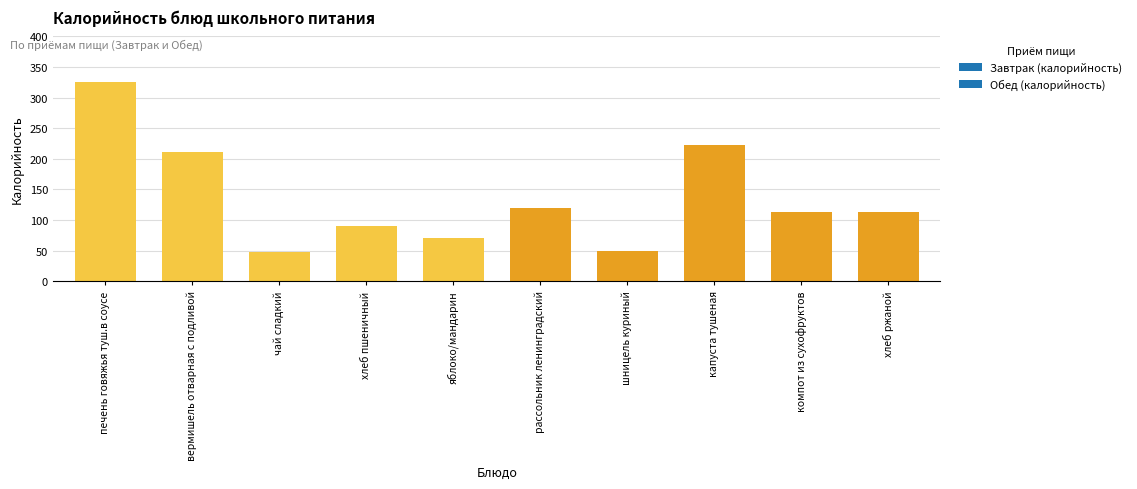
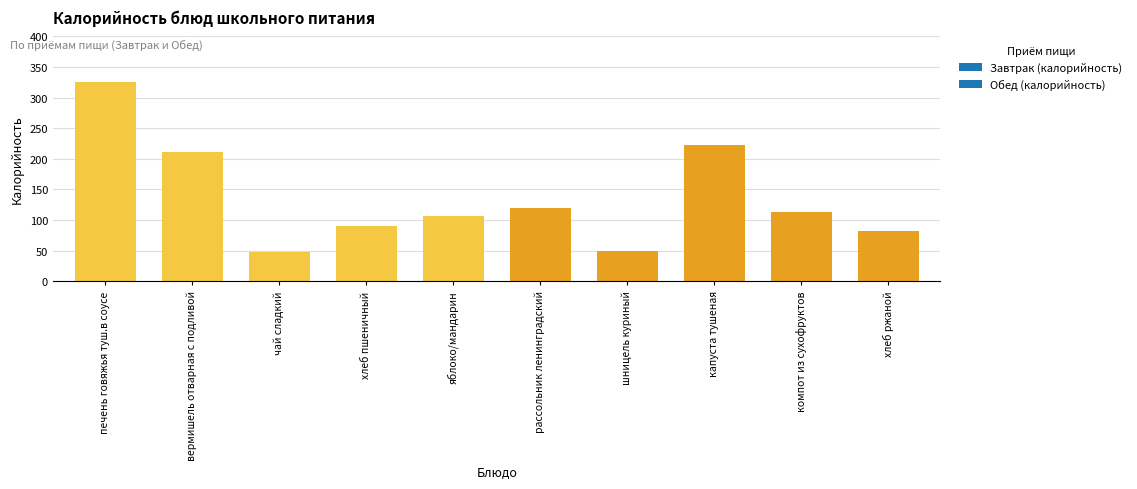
яблоко/мандарин: 70 -> 110
хлеб ржаной: 110 -> 80
